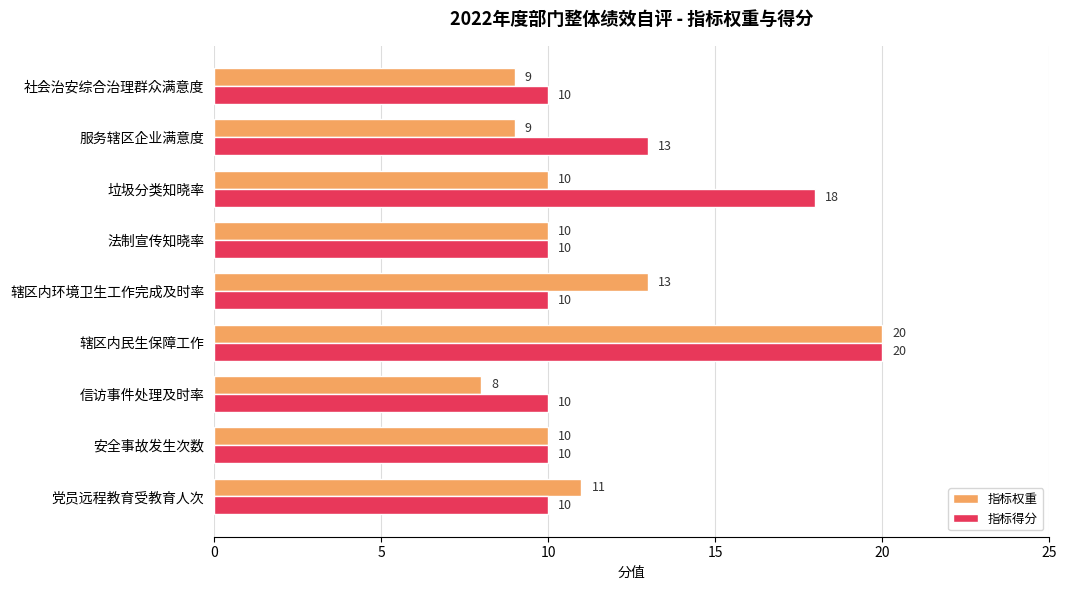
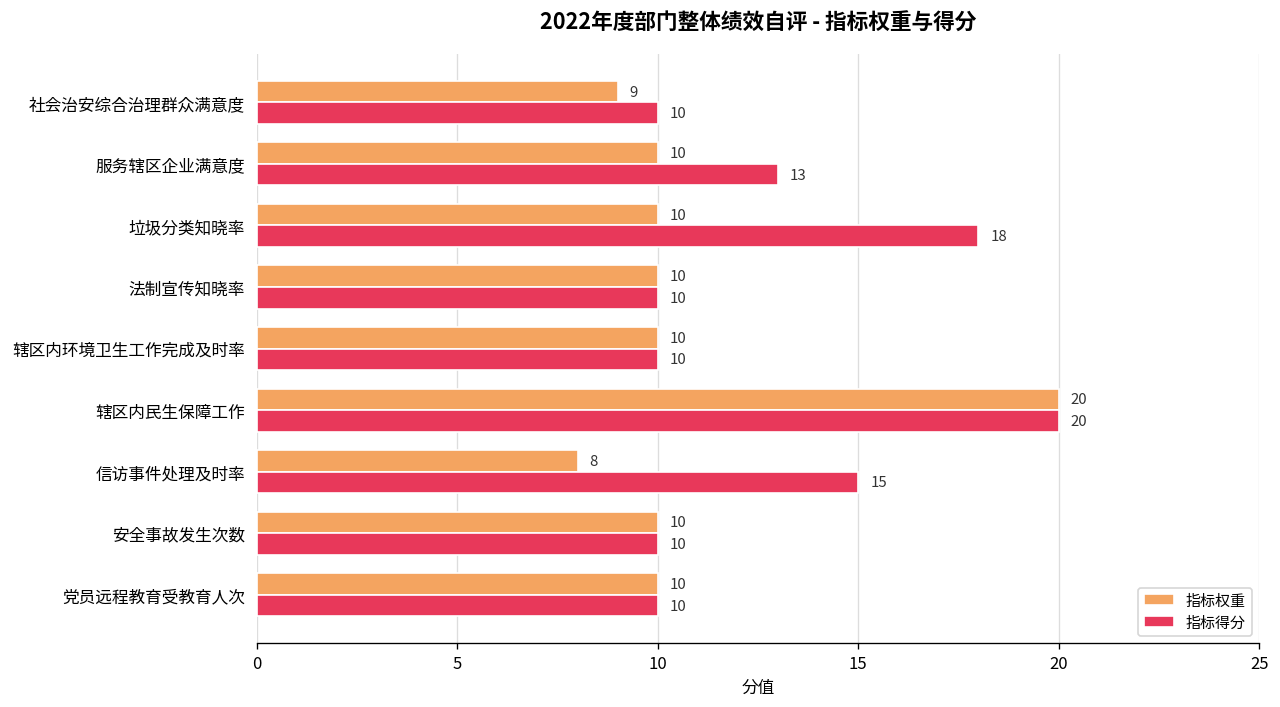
指标权重, 服务辖区企业满意度: 9 -> 10
指标权重, 辖区内环境卫生工作完成及时率: 13 -> 10
指标得分, 信访事件处理及时率: 10 -> 15
指标权重, 党员远程教育受教育人次: 11 -> 10
